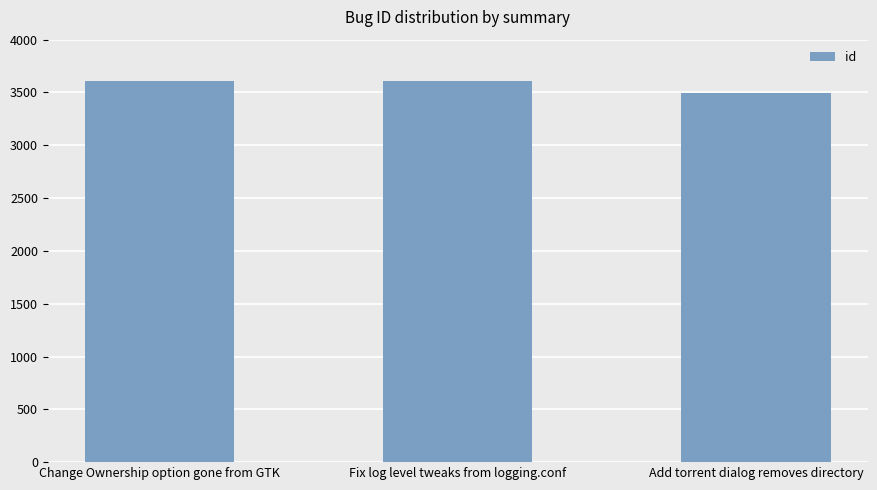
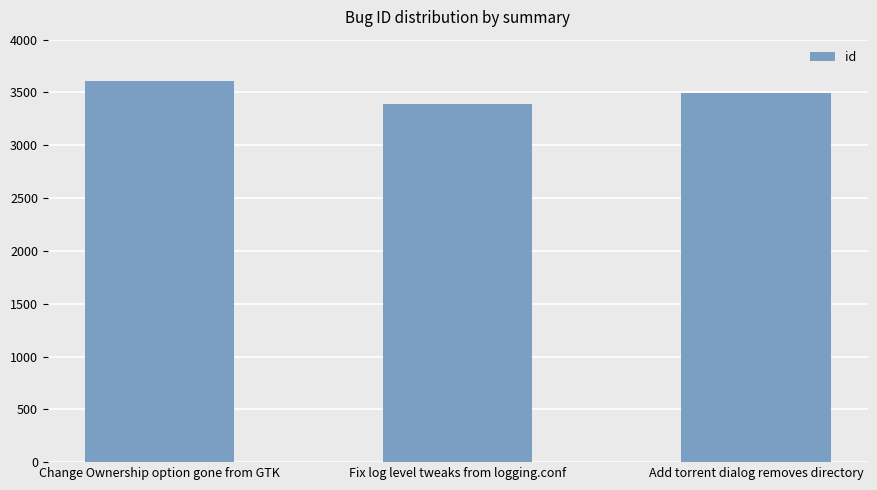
Fix log level tweaks from logging.conf: 3600 -> 3390
